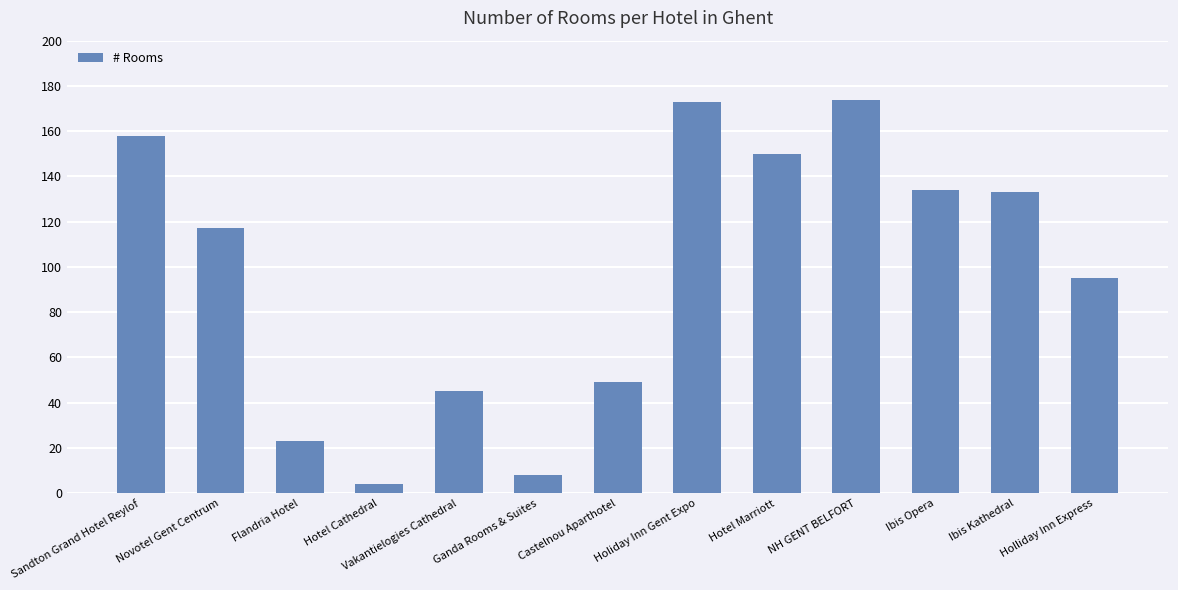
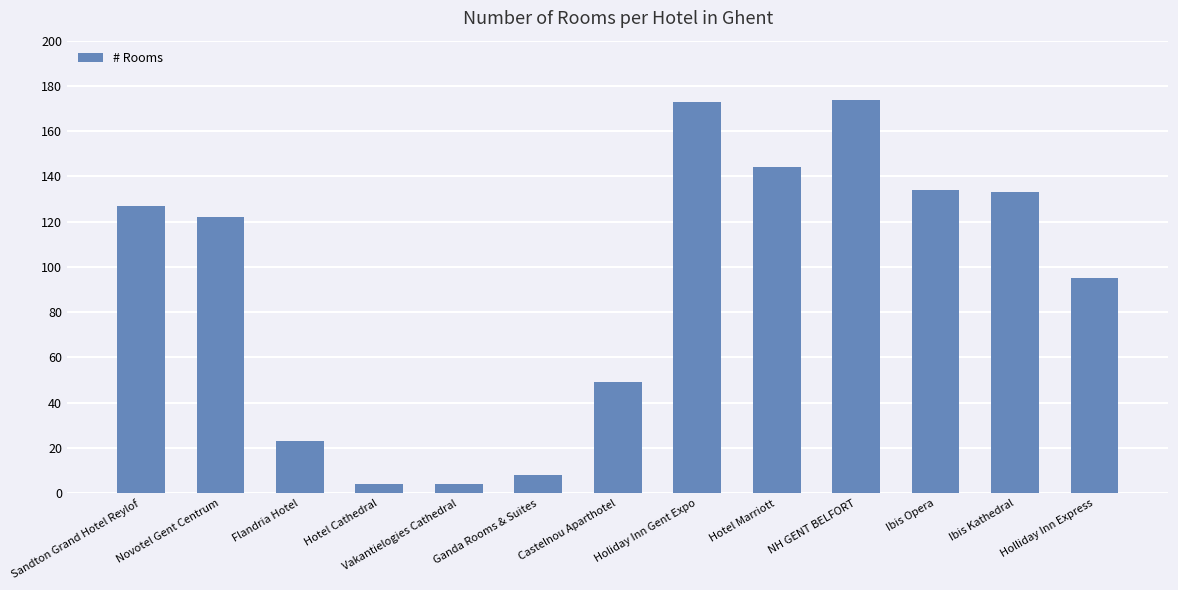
Sandton Grand Hotel Reylof: 158 -> 127
Novotel Gent Centrum: 117 -> 122
Vakantielogies Cathedral: 45 -> 4
Hotel Marriott: 150 -> 144
